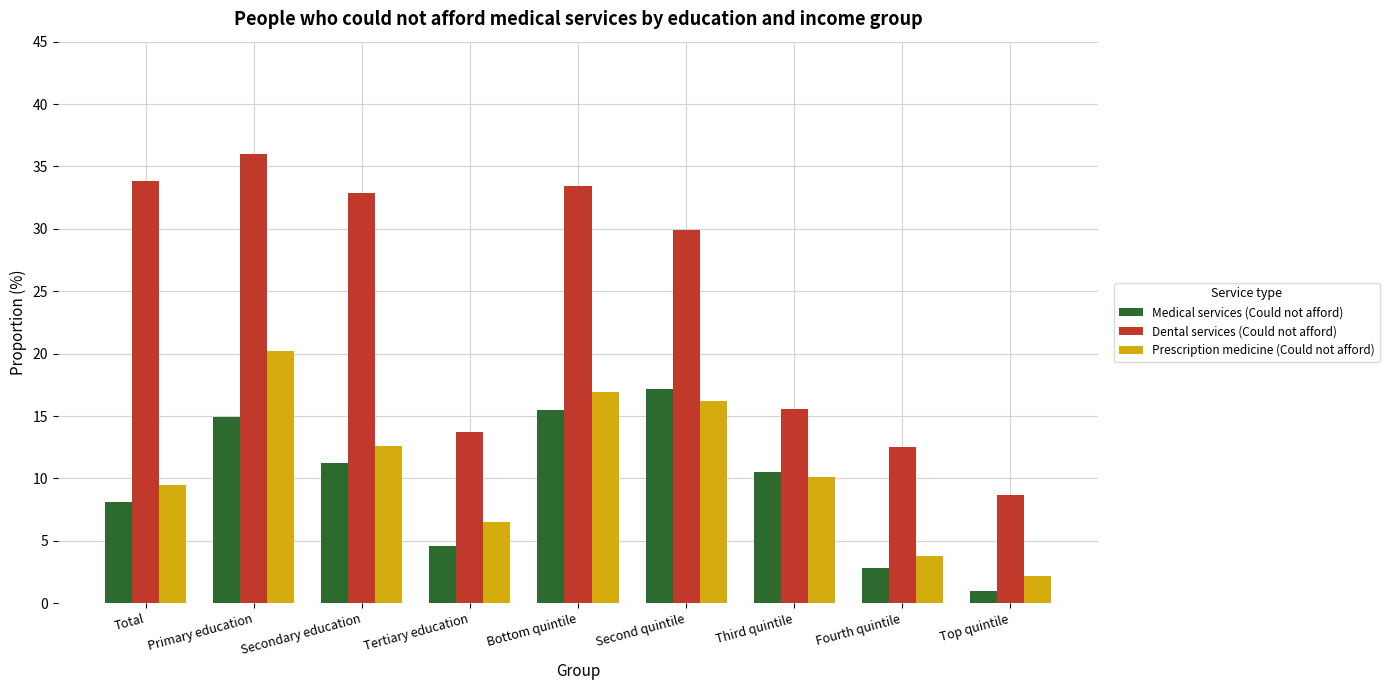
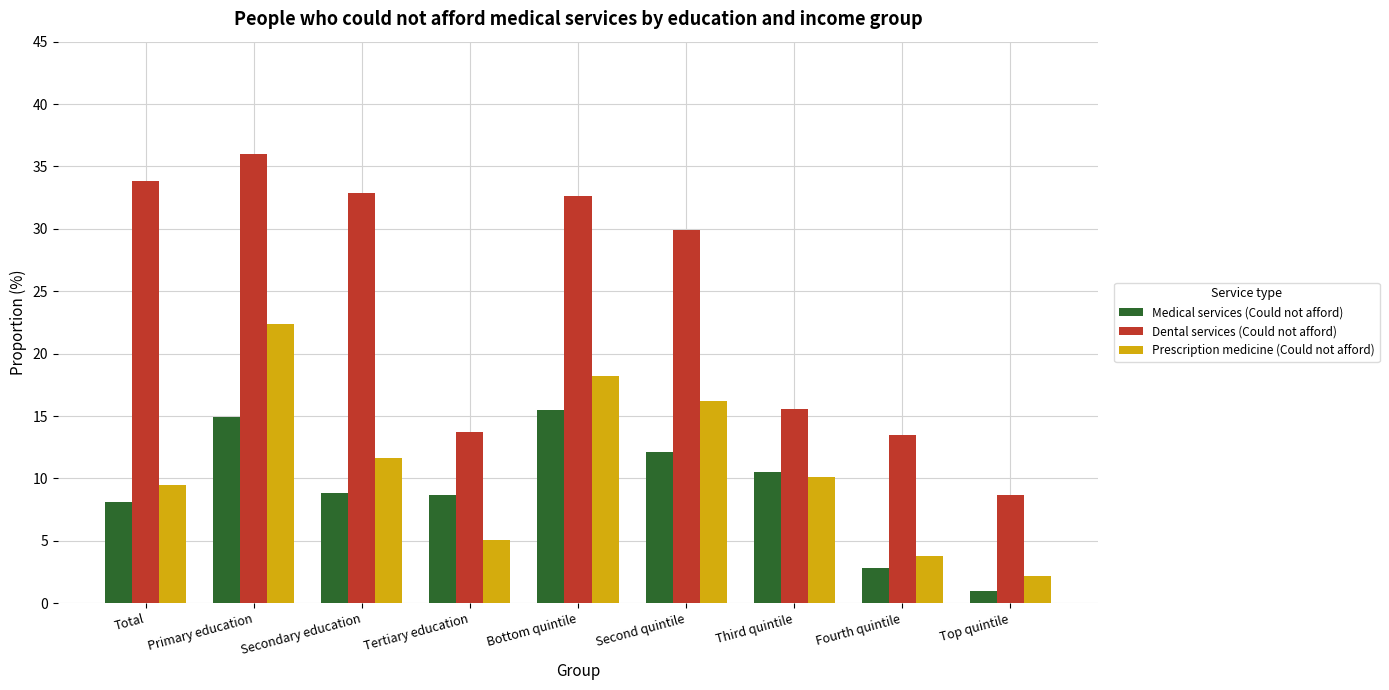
Prescription medicine (Could not afford), Primary education: 20.2 -> 22.4
Medical services (Could not afford), Secondary education: 11.2 -> 8.8
Prescription medicine (Could not afford), Secondary education: 12.6 -> 11.6
Medical services (Could not afford), Tertiary education: 4.6 -> 8.7
Prescription medicine (Could not afford), Tertiary education: 6.5 -> 5.1
Dental services (Could not afford), Bottom quintile: 33.4 -> 32.6
Prescription medicine (Could not afford), Bottom quintile: 16.9 -> 18.2
Medical services (Could not afford), Second quintile: 17.2 -> 12.1
Dental services (Could not afford), Fourth quintile: 12.5 -> 13.5
